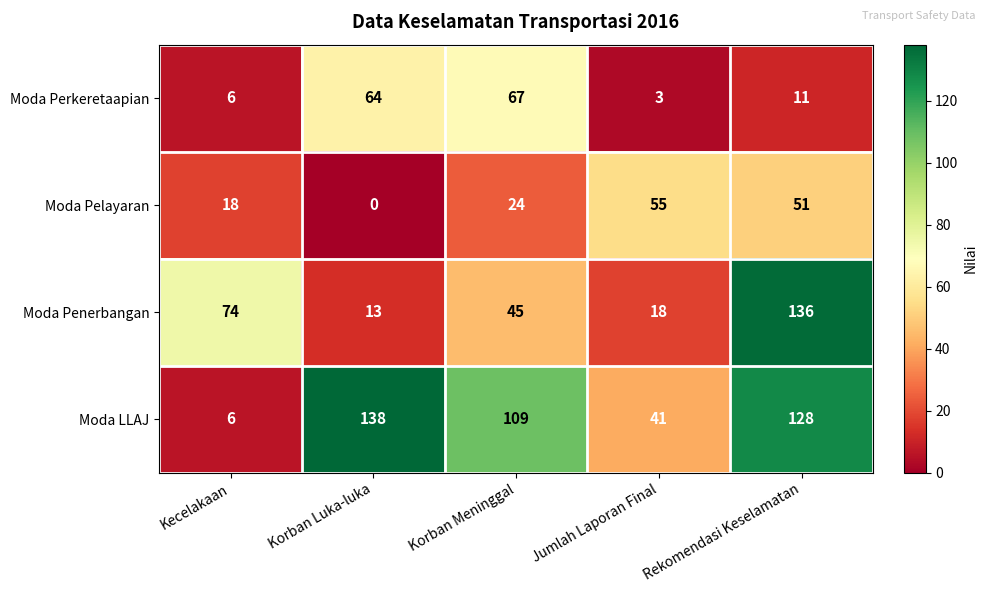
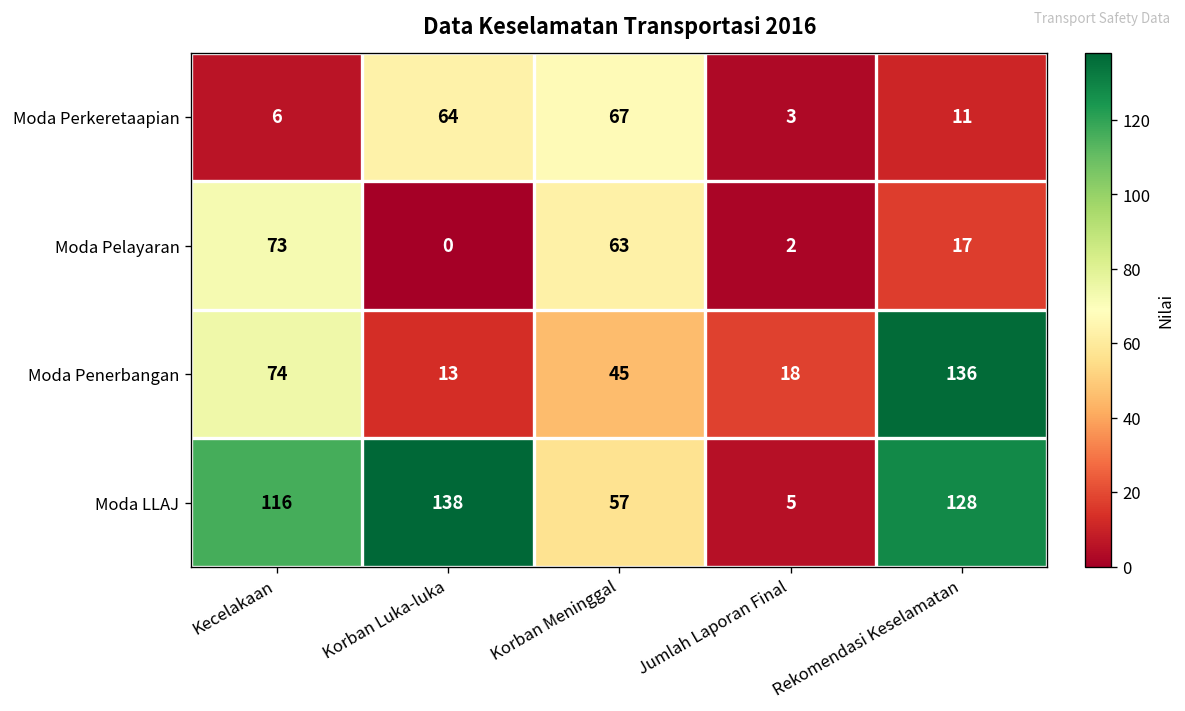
Moda Pelayaran, Kecelakaan: 18 -> 73
Moda Pelayaran, Korban Meninggal: 24 -> 63
Moda Pelayaran, Jumlah Laporan Final: 55 -> 2
Moda Pelayaran, Rekomendasi Keselamatan: 51 -> 17
Moda LLAJ, Kecelakaan: 6 -> 116
Moda LLAJ, Korban Meninggal: 109 -> 57
Moda LLAJ, Jumlah Laporan Final: 41 -> 5
